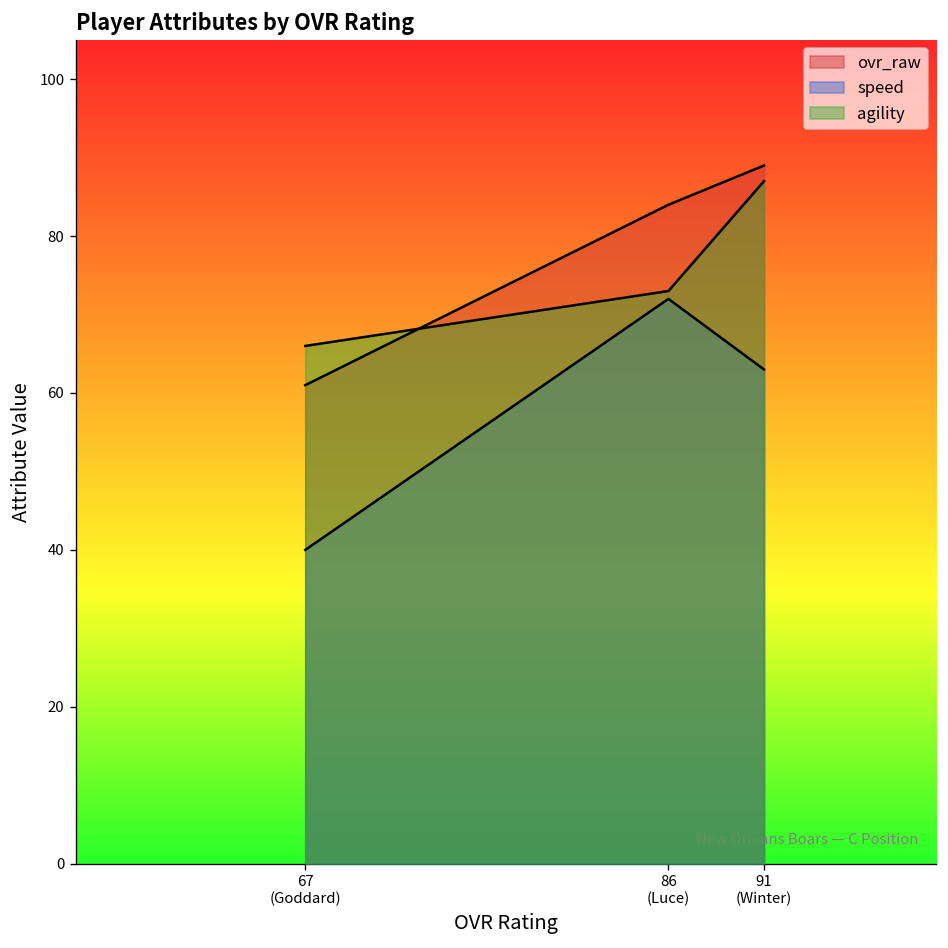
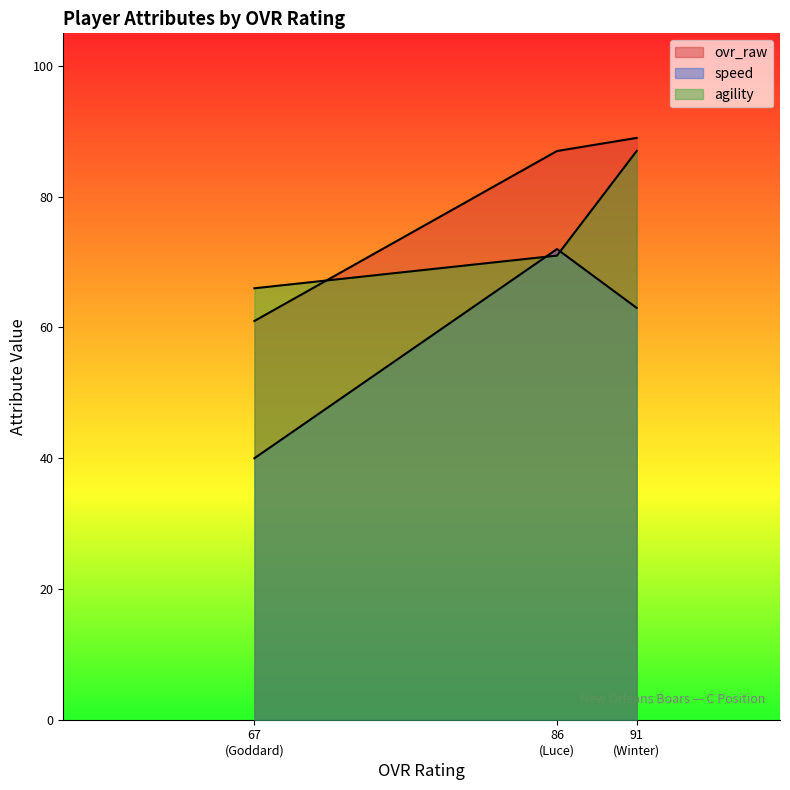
ovr_raw, 86 (Luce): 84 -> 87
agility, 86 (Luce): 73 -> 71
